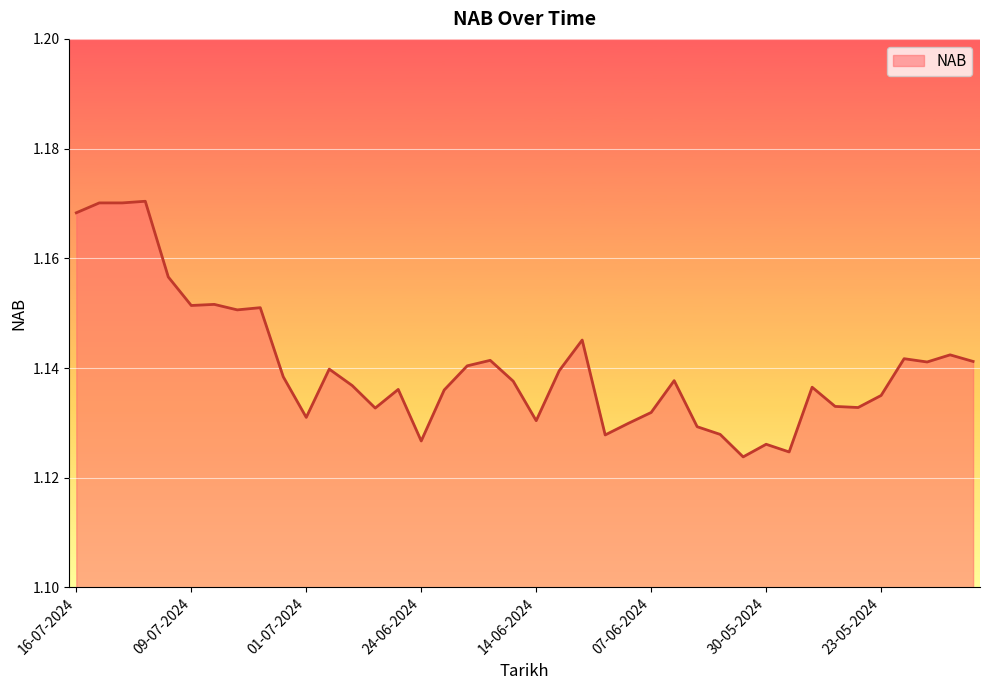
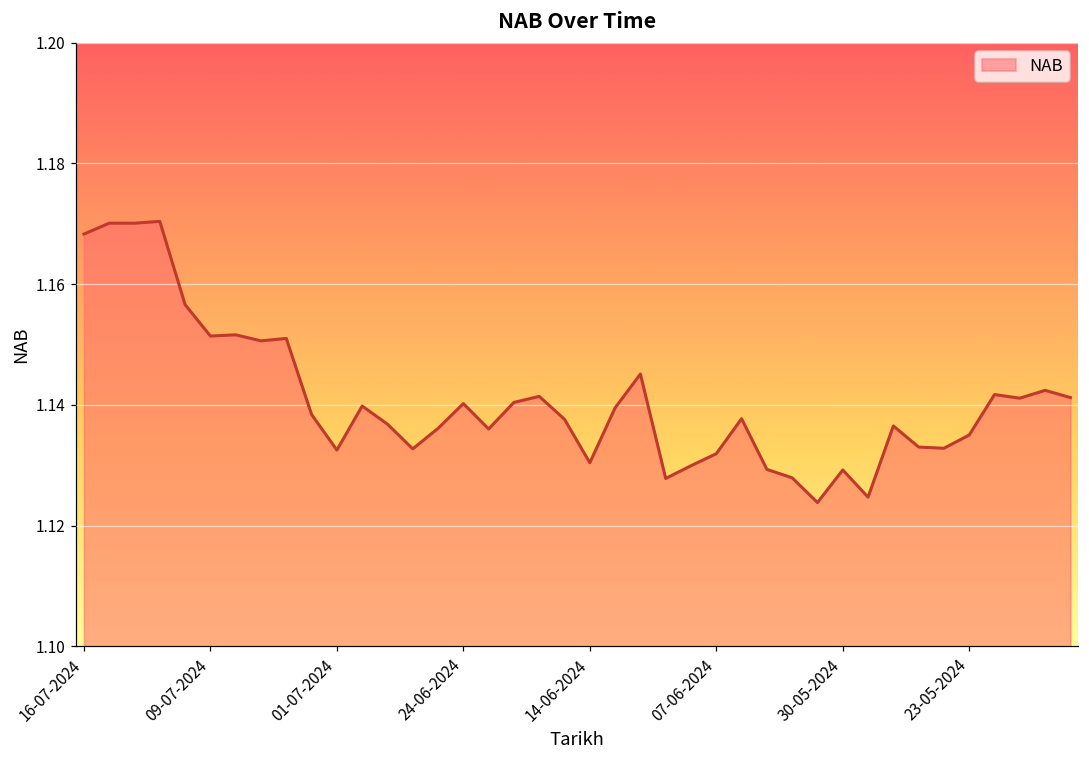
01-07-2024: 1.131 -> 1.133
24-06-2024: 1.127 -> 1.140
30-05-2024: 1.126 -> 1.129
